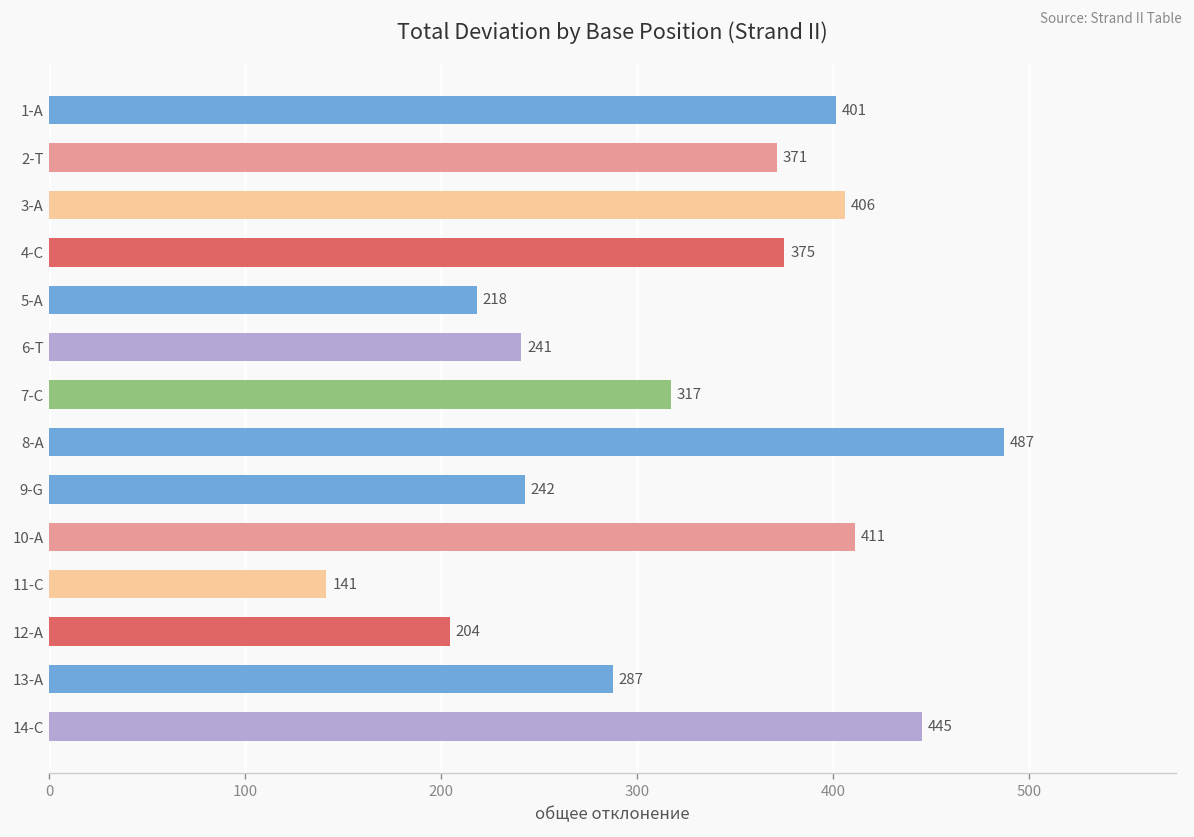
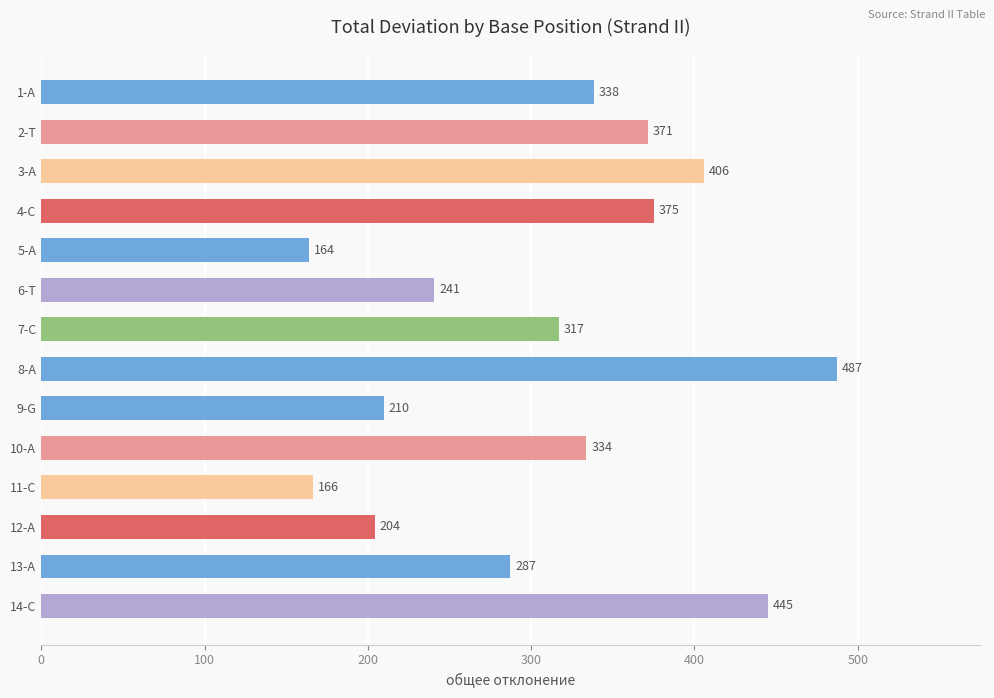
1-A: 401 -> 338
5-A: 218 -> 164
9-G: 242 -> 210
10-A: 411 -> 334
11-C: 141 -> 166
